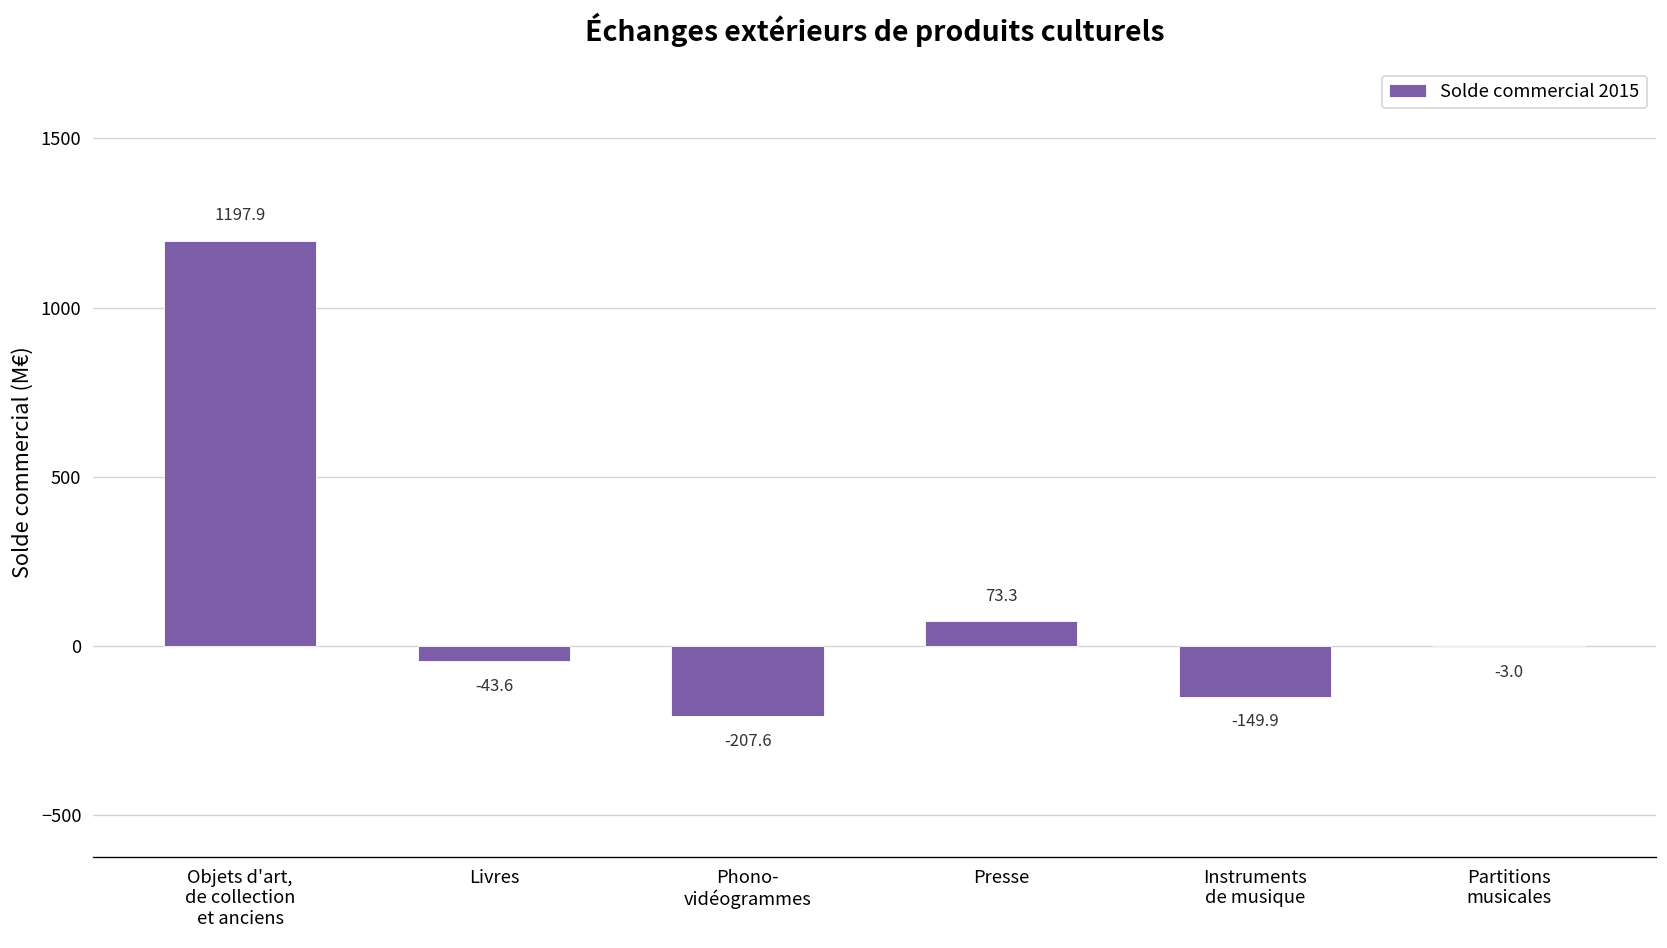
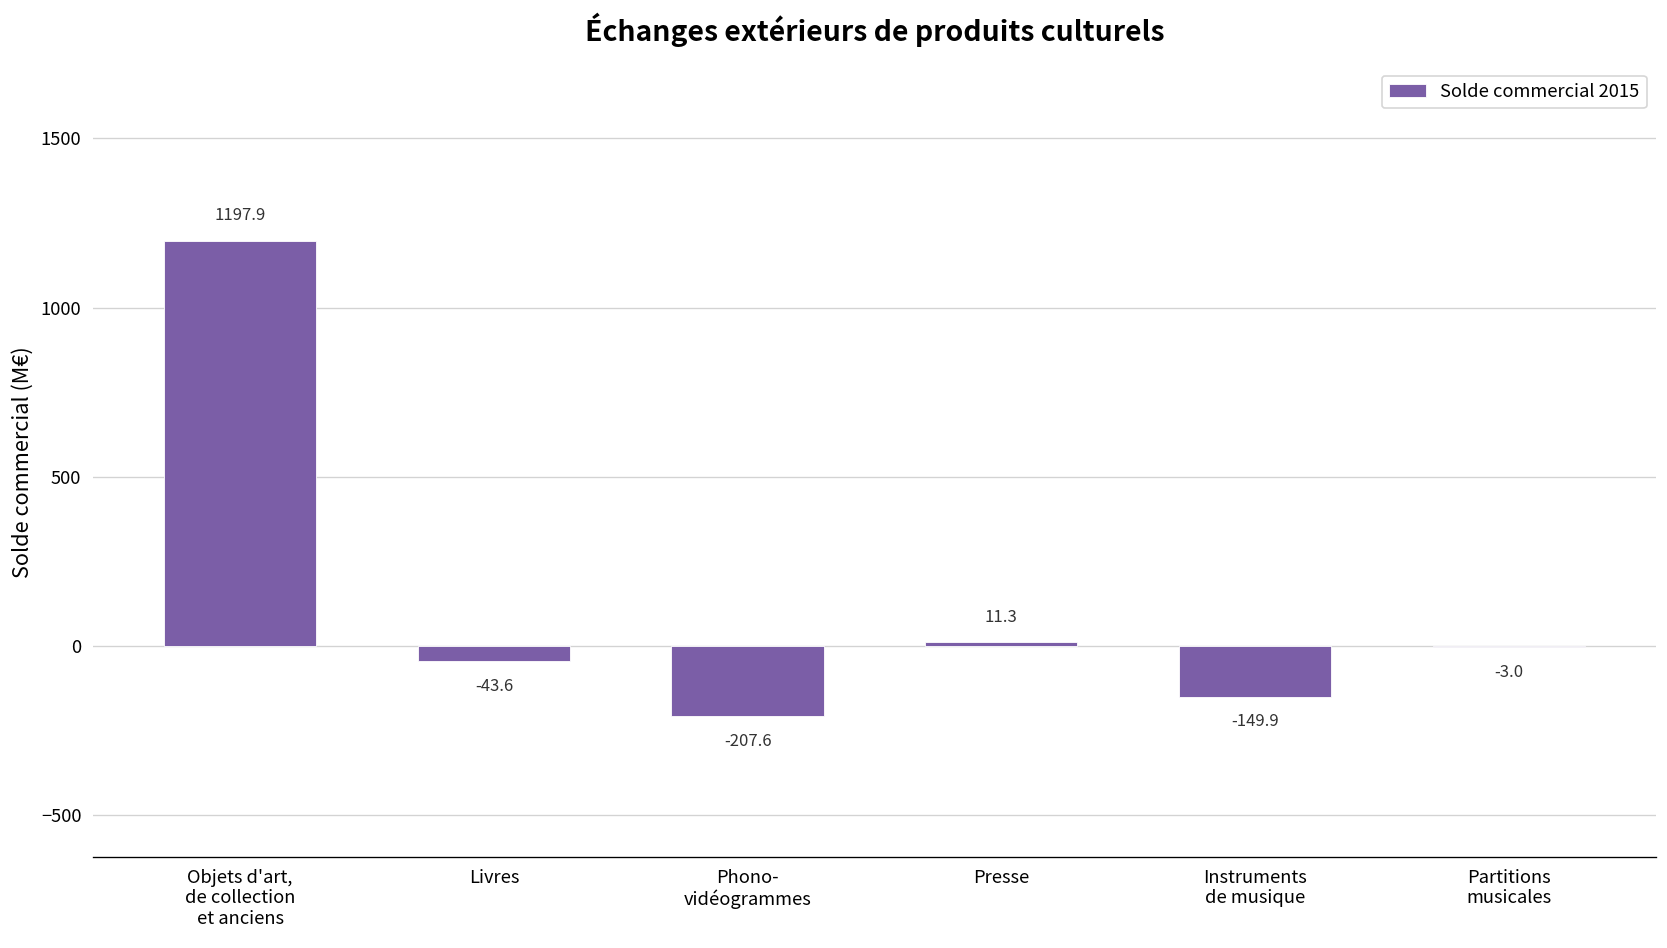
Presse: 73.3 -> 11.3
